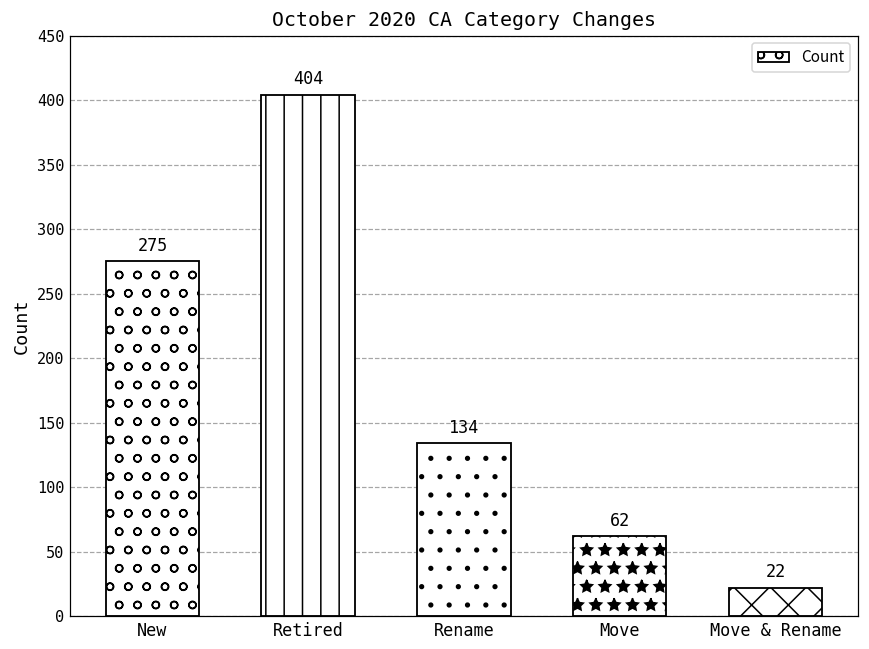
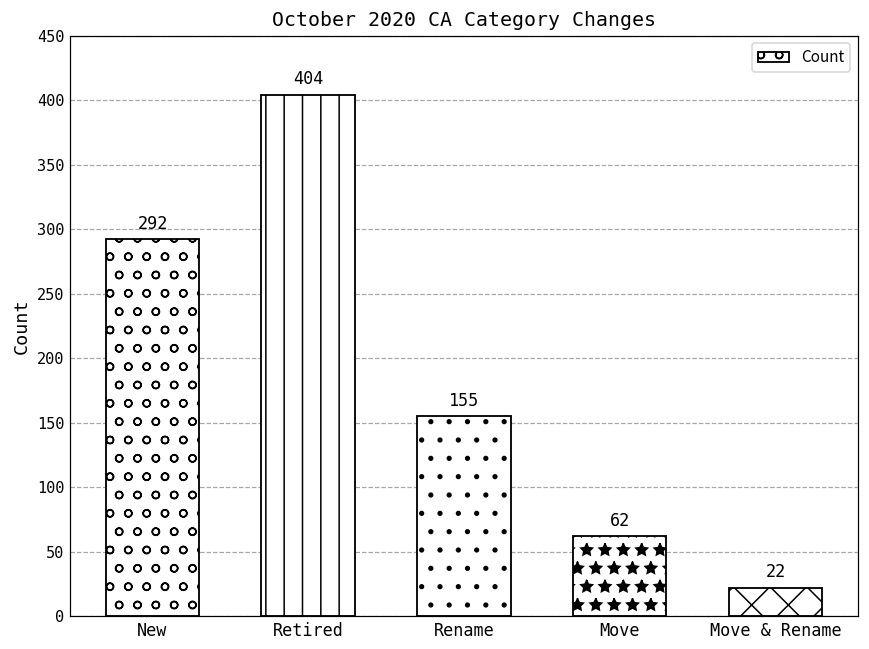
New: 275 -> 292
Rename: 134 -> 155
